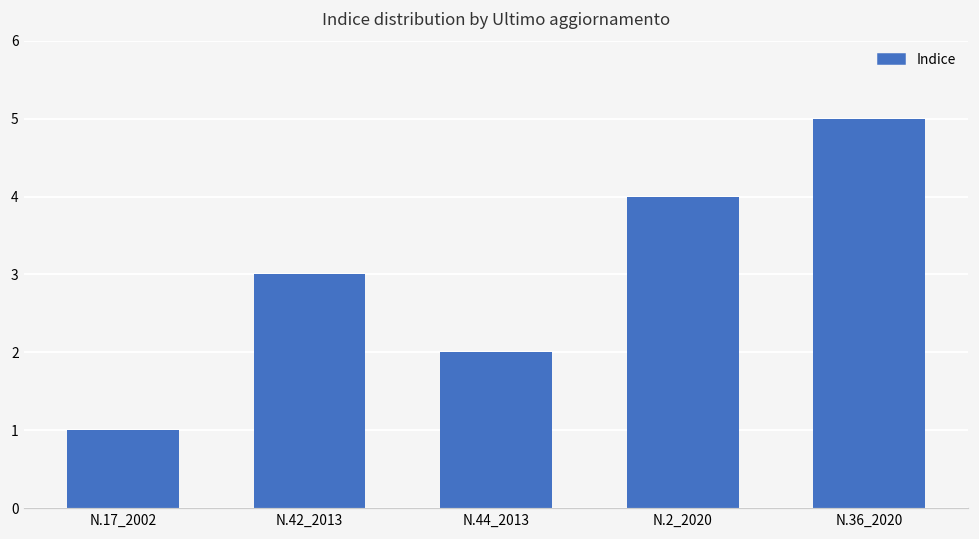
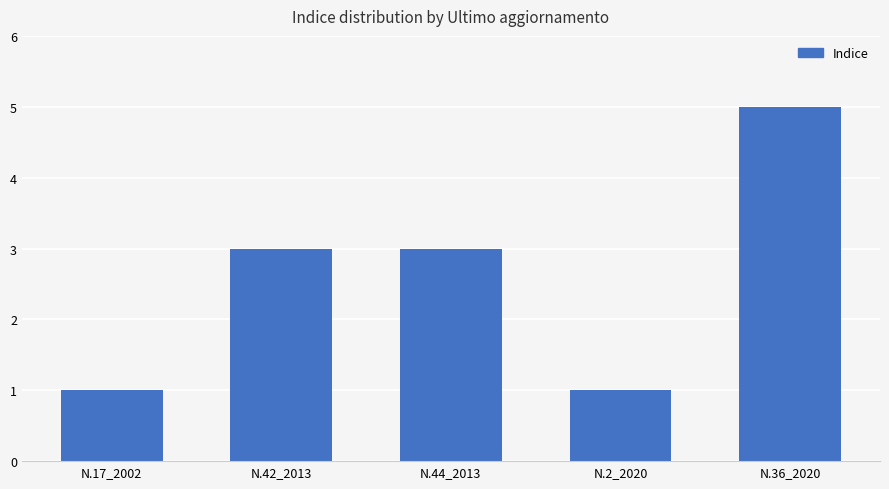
N.44_2013: 2 -> 3
N.2_2020: 4 -> 1
